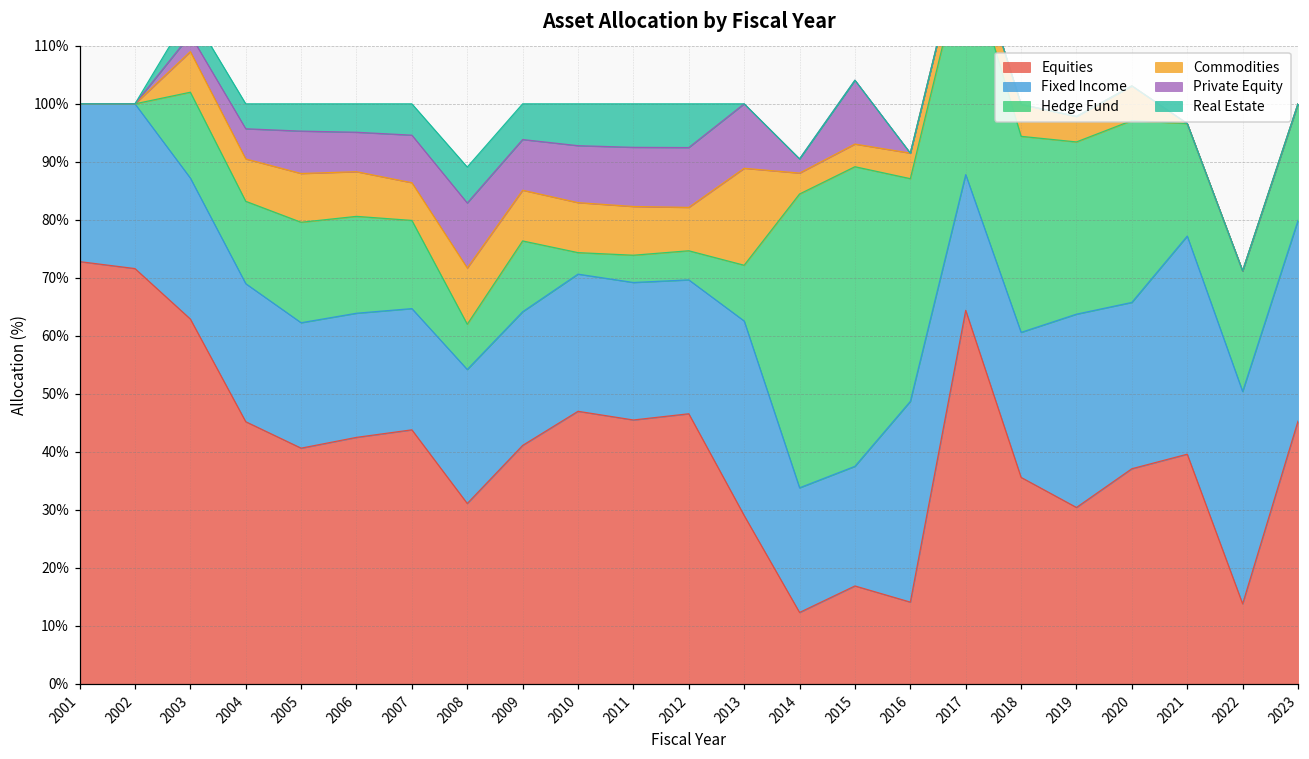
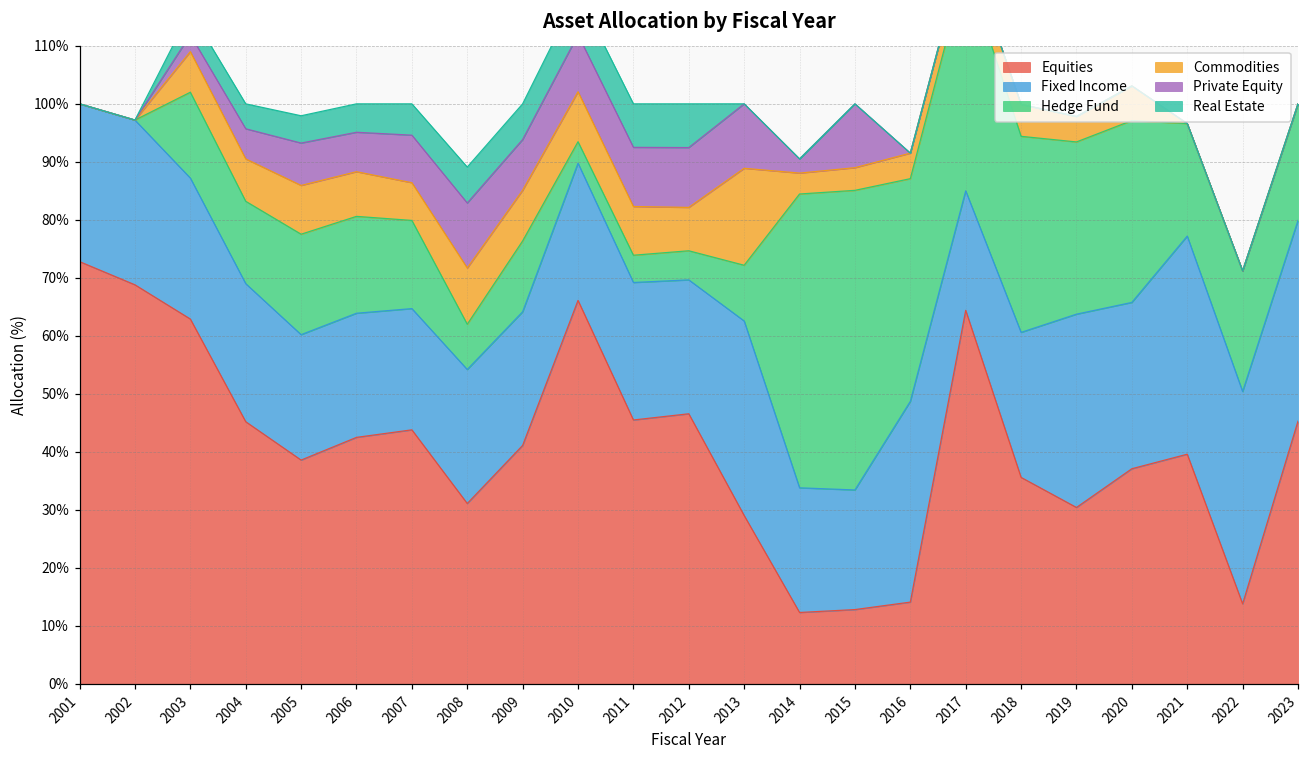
Equities, 2002: 72% -> 69%
Equities, 2005: 41% -> 39%
Equities, 2010: 47% -> 66%
Equities, 2015: 17% -> 13%
Fixed Income, 2017: 23% -> 21%
